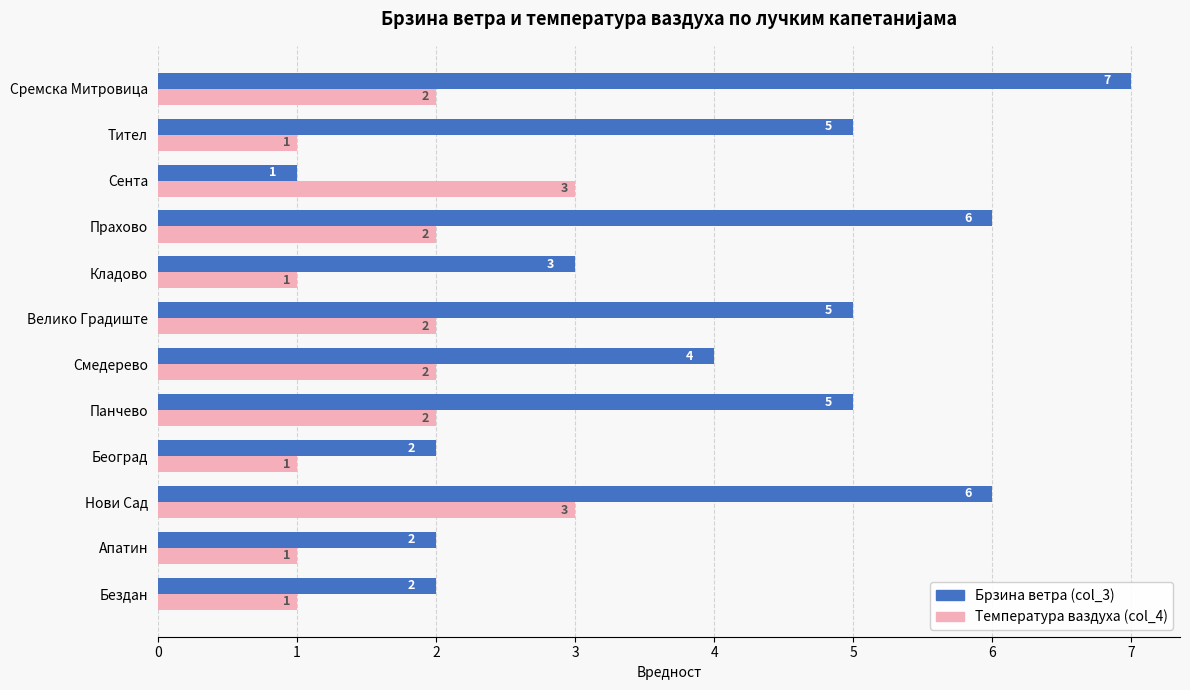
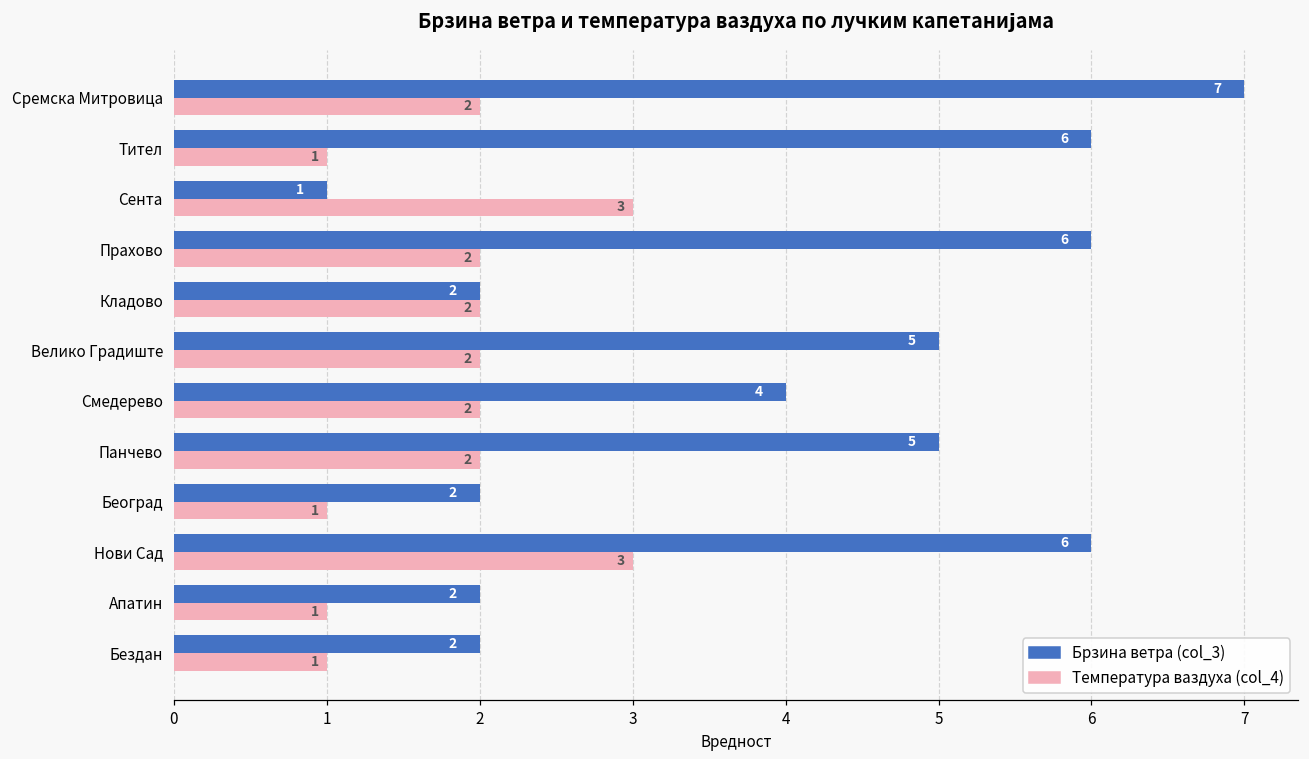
Брзина ветра (col_3), Тител: 5 -> 6
Брзина ветра (col_3), Кладово: 3 -> 2
Температура ваздуха (col_4), Кладово: 1 -> 2
